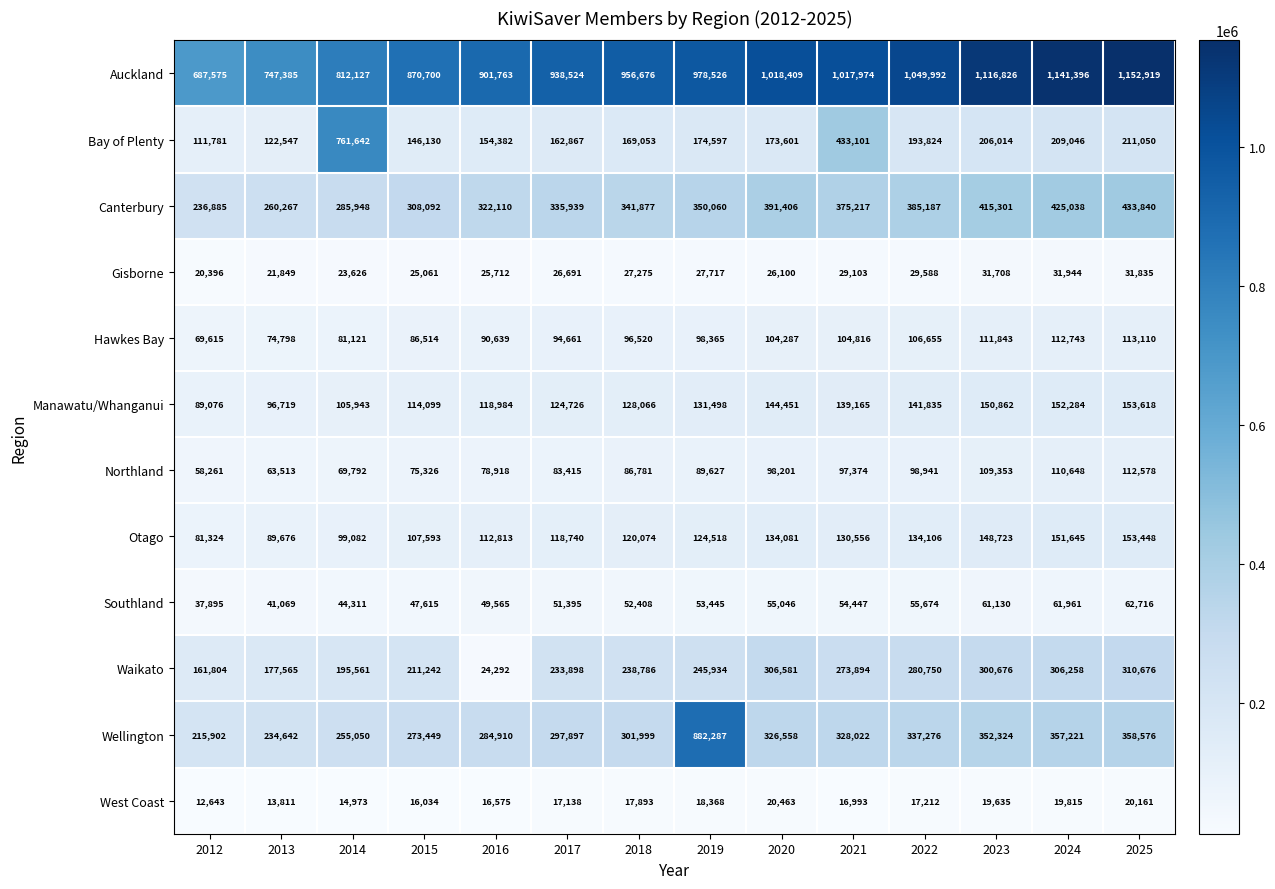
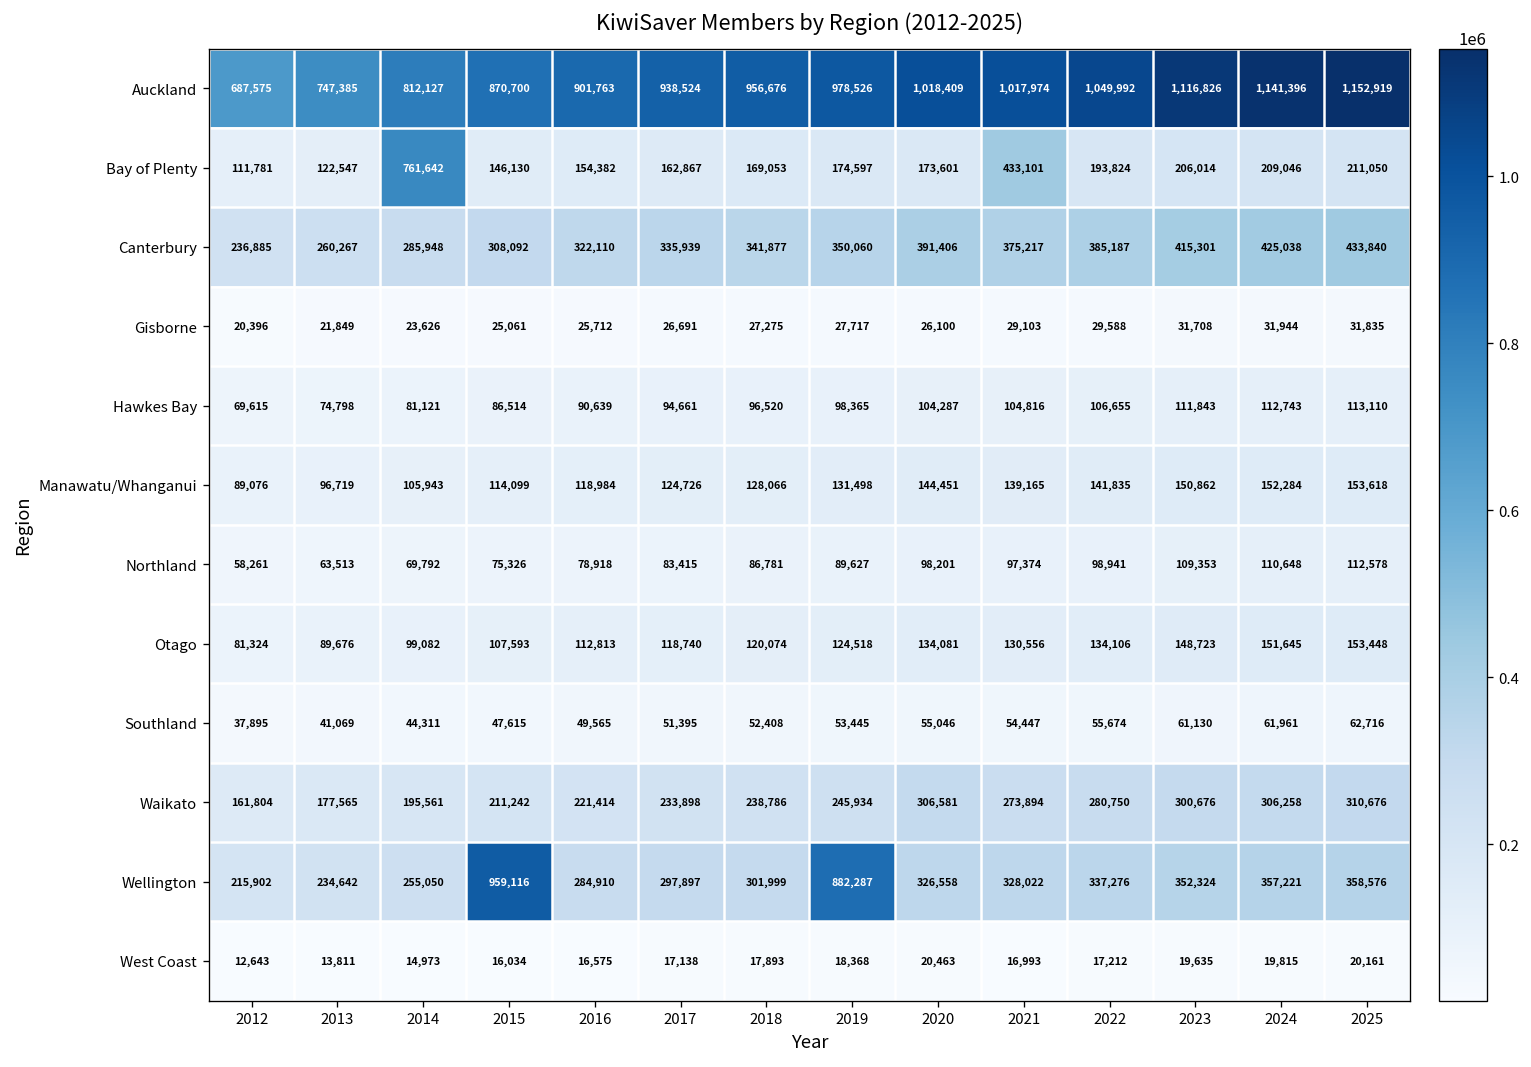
Waikato, 2016: 24,292 -> 221,414
Wellington, 2015: 273,449 -> 959,116
